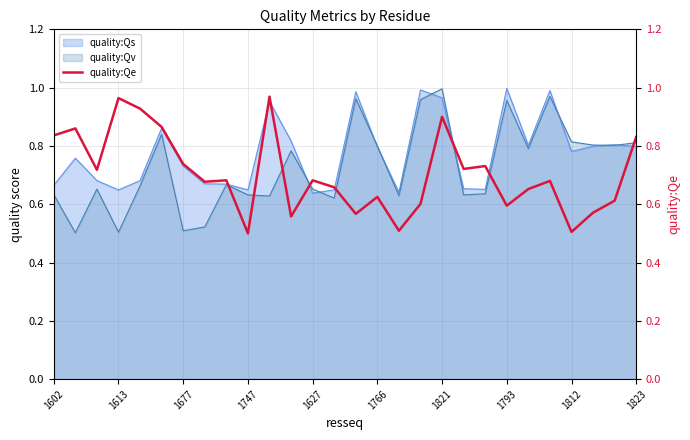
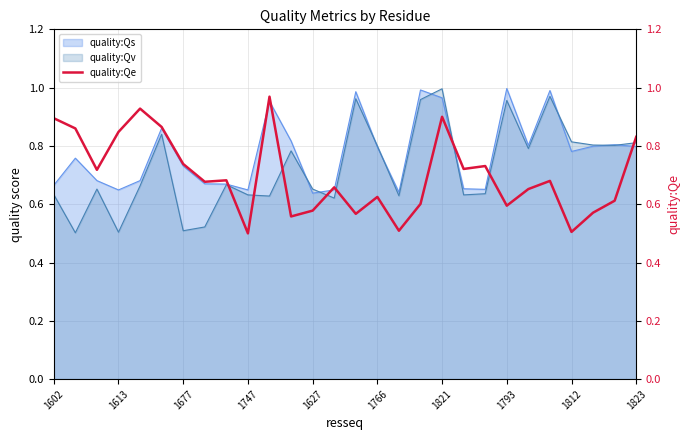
quality:Qe, 1602: 0.84 -> 0.90
quality:Qe, 1613: 0.96 -> 0.85
quality:Qe, 1627: 0.68 -> 0.58
